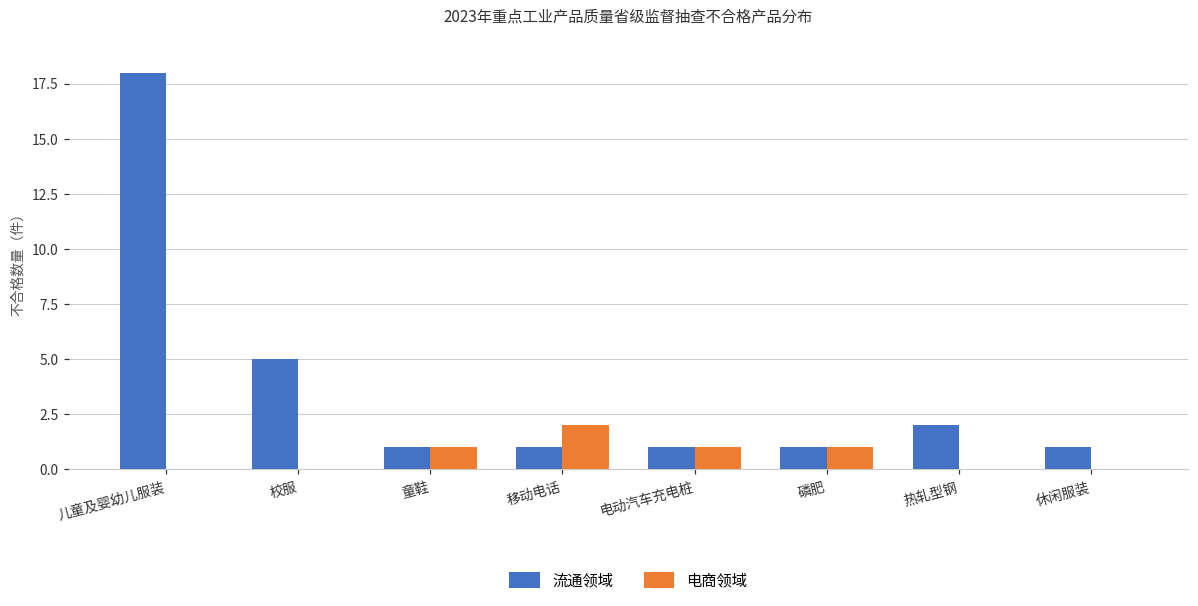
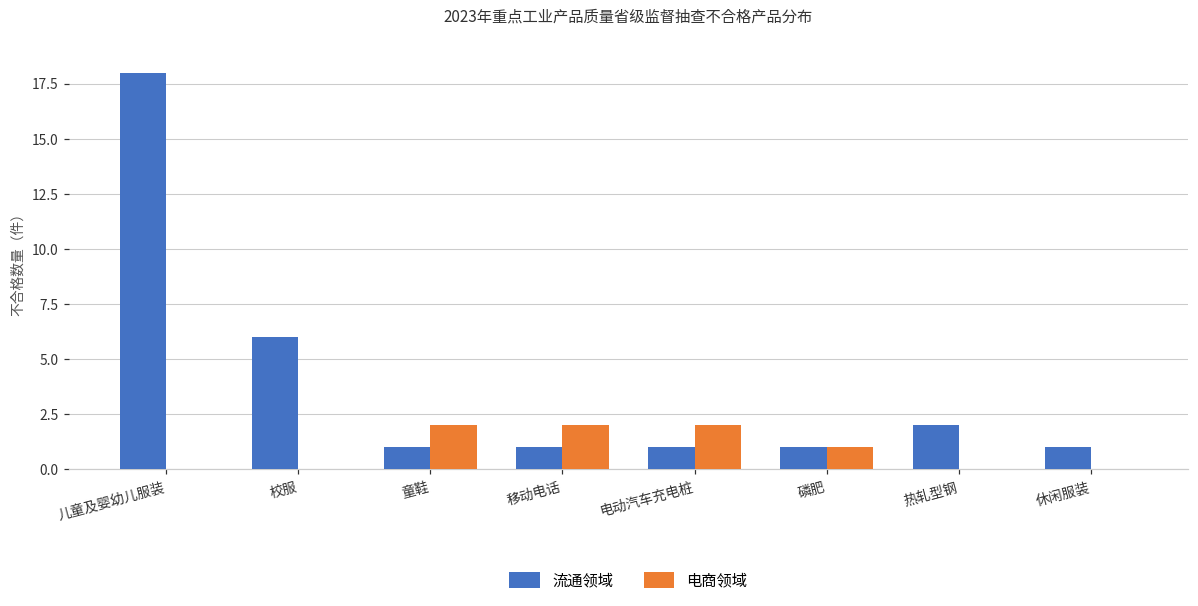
流通领域, 校服: 5 -> 6
电商领域, 童鞋: 1 -> 2
电商领域, 电动汽车充电桩: 1 -> 2
